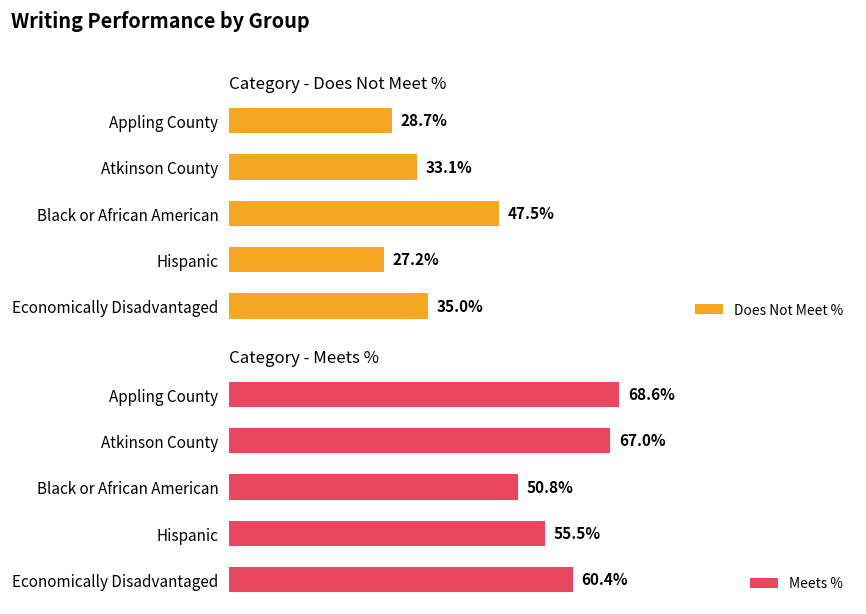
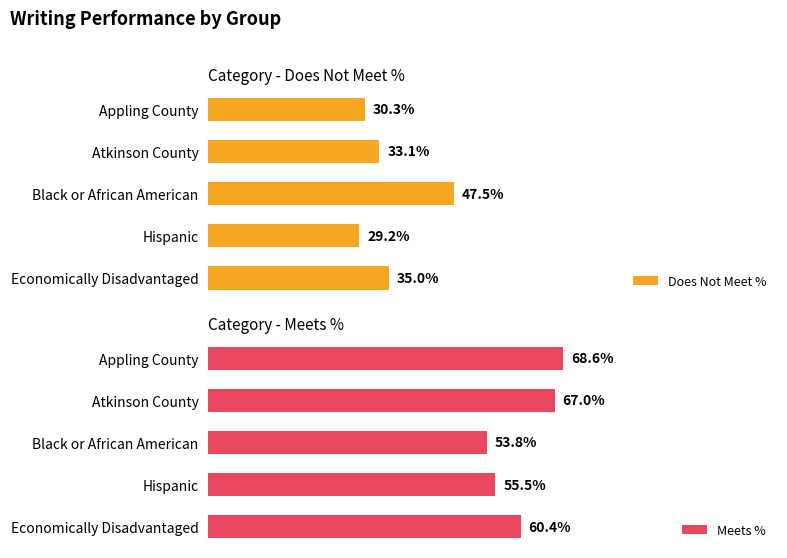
Category - Does Not Meet %, Appling County: 28.7% -> 30.3%
Category - Does Not Meet %, Hispanic: 27.2% -> 29.2%
Category - Meets %, Black or African American: 50.8% -> 53.8%
